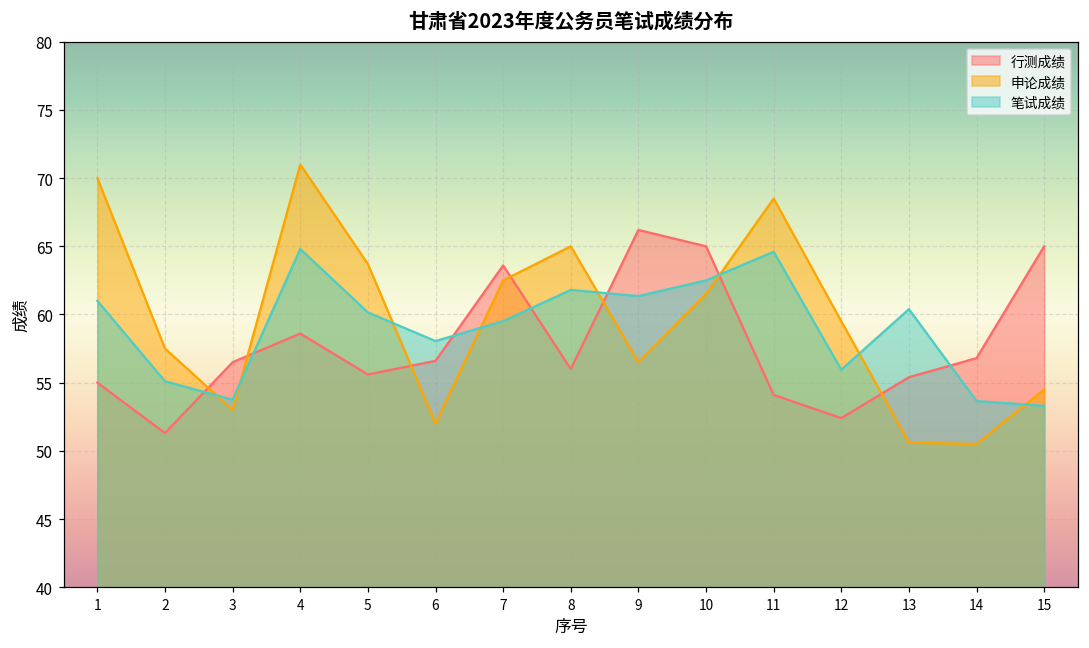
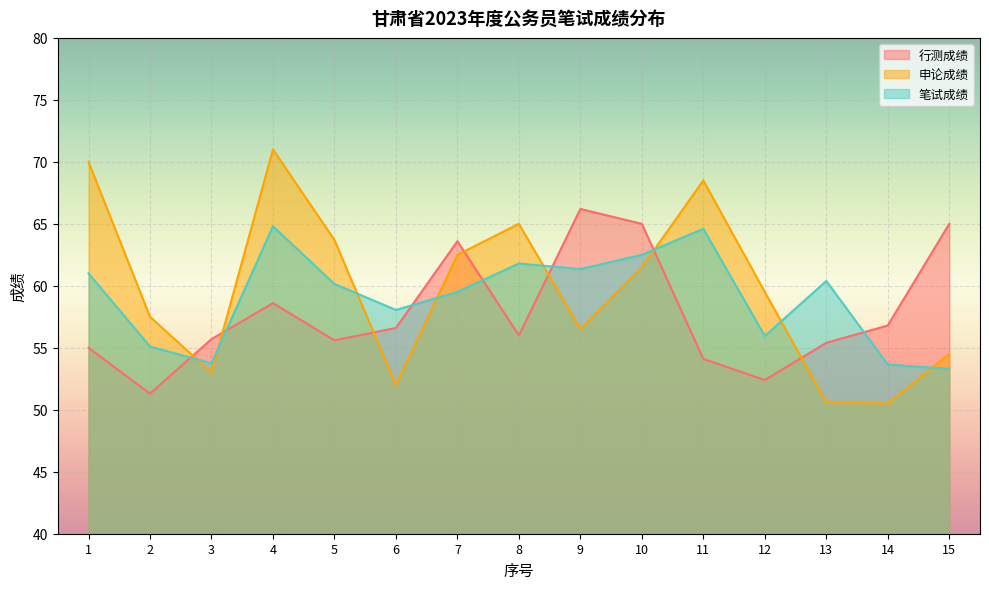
行测成绩, 3: 56.5 -> 55.7
